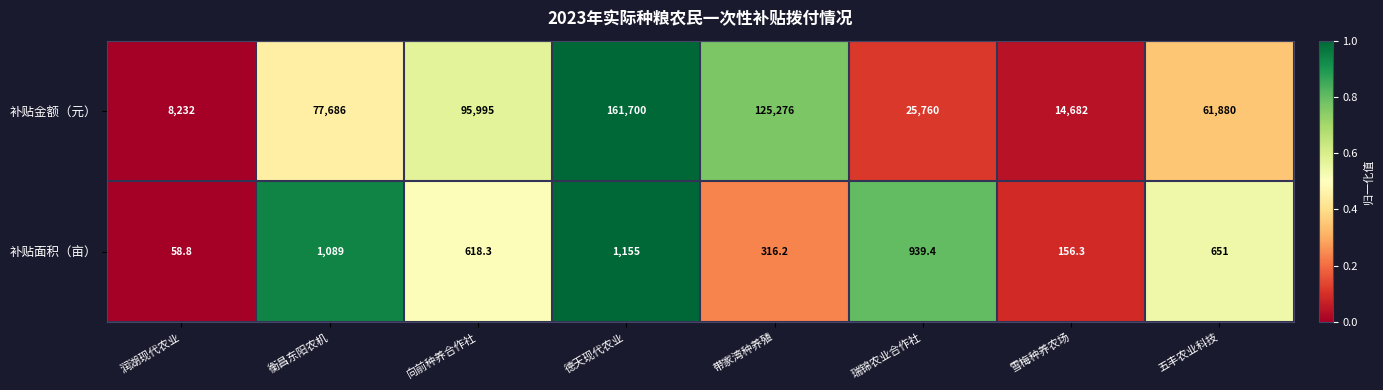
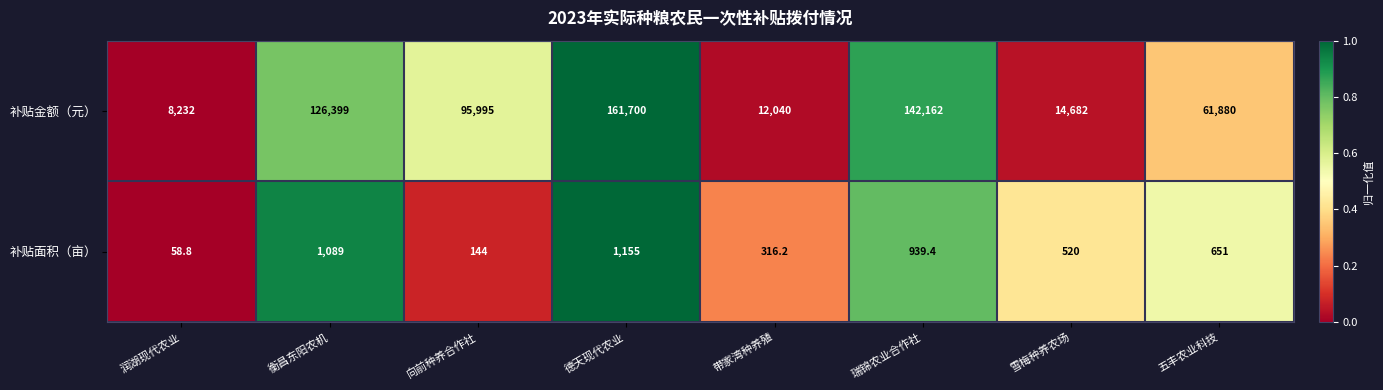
补贴金额（元）, 衡昌东阳农机: 77,686 -> 126,399
补贴金额（元）, 带家湾种养殖: 125,276 -> 12,040
补贴金额（元）, 瑞锦农业合作社: 25,760 -> 142,162
补贴面积（亩）, 向前种养合作社: 618.3 -> 144
补贴面积（亩）, 雪梅种养农场: 156.3 -> 520
